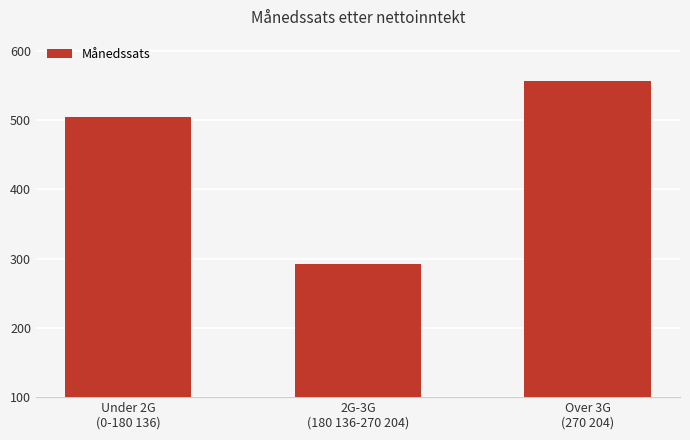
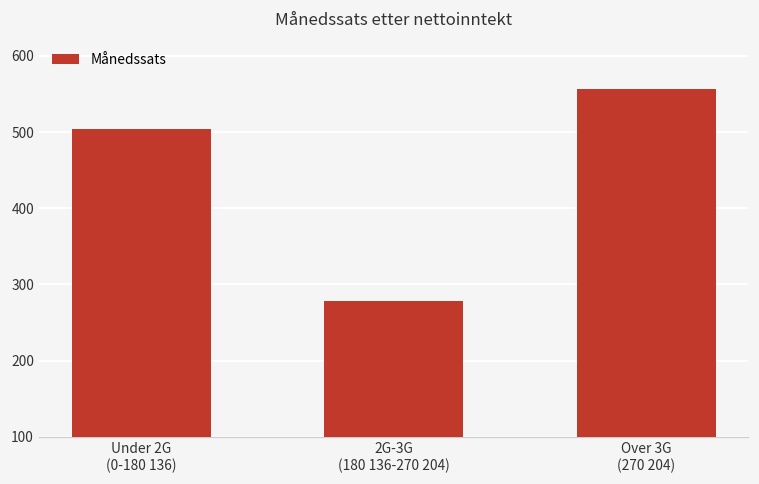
2G-3G (180 136-270 204): 290 -> 280
